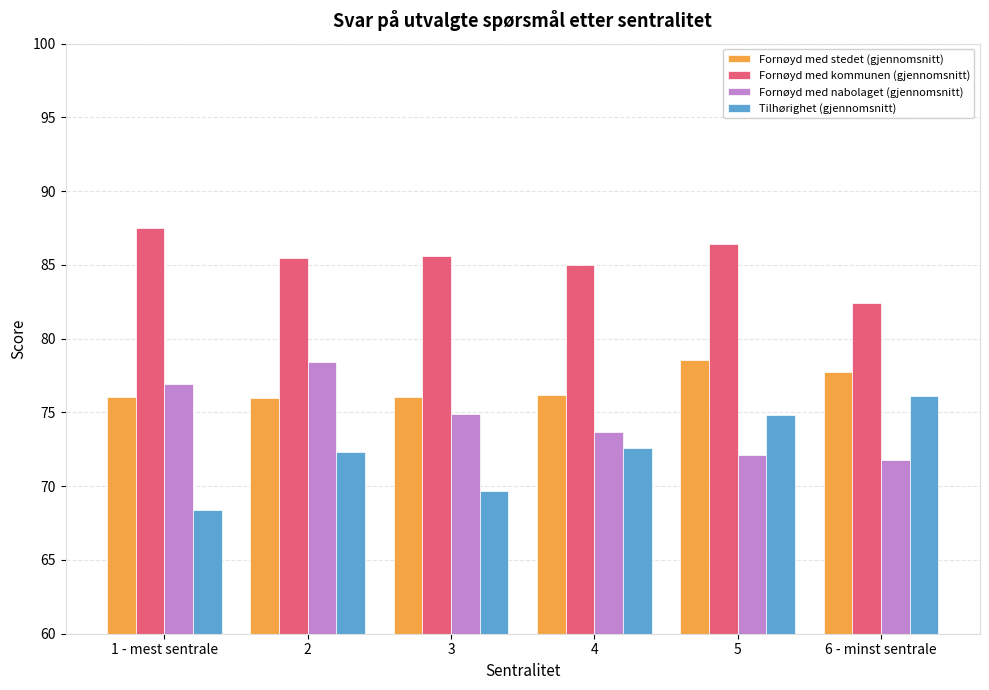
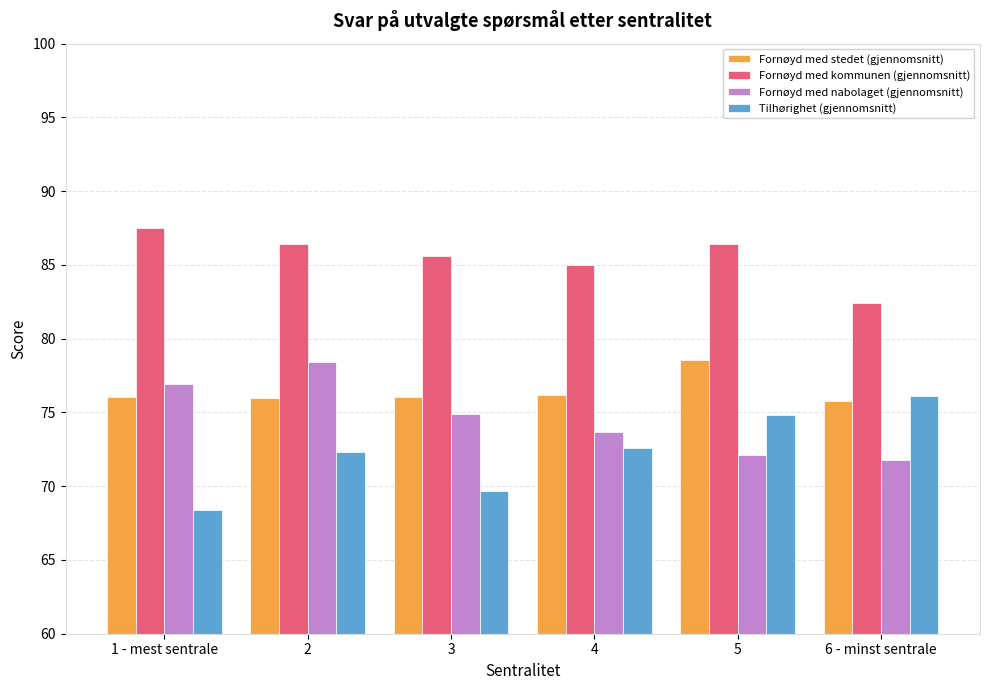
Fornøyd med kommunen (gjennomsnitt), 2: 85.5 -> 86.4
Fornøyd med stedet (gjennomsnitt), 6 - minst sentrale: 77.7 -> 75.8
